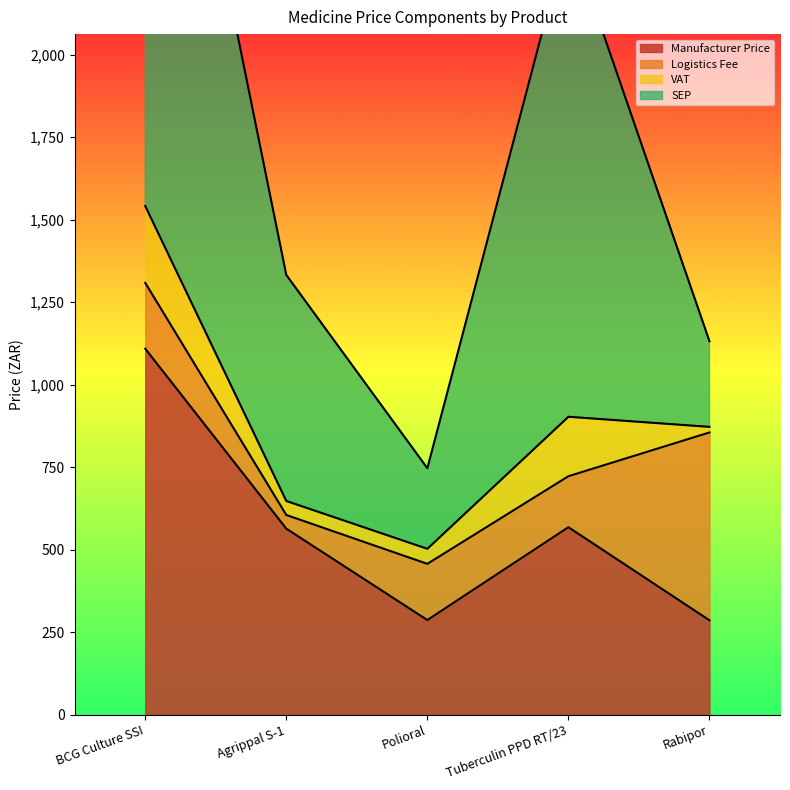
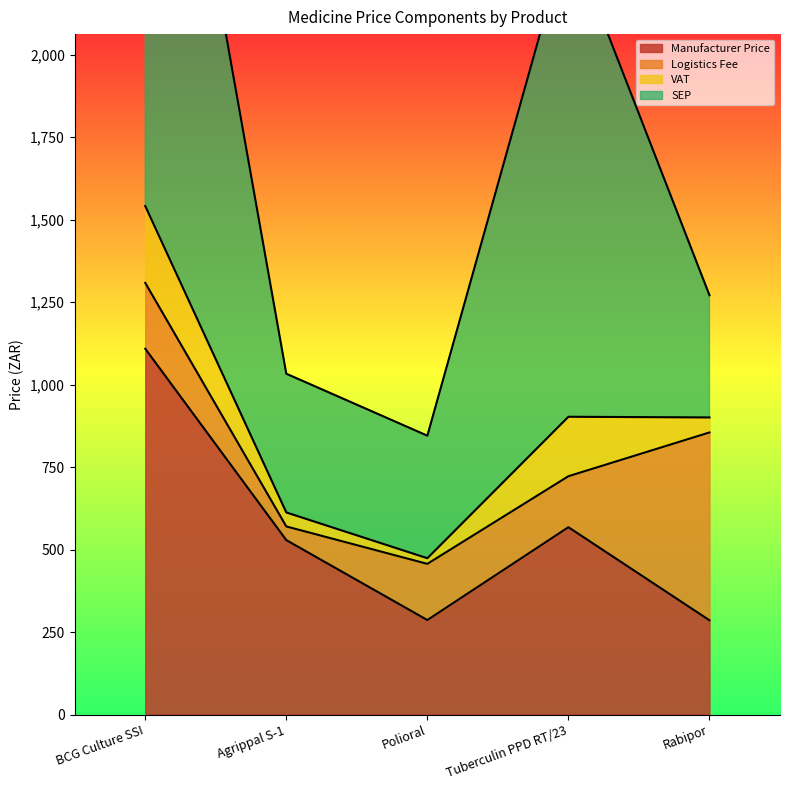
Manufacturer Price, Agrippal S-1: 560 -> 530
SEP, Agrippal S-1: 690 -> 420
VAT, Polioral: 50 -> 20
SEP, Polioral: 240 -> 370
VAT, Rabipor: 20 -> 50
SEP, Rabipor: 260 -> 370
